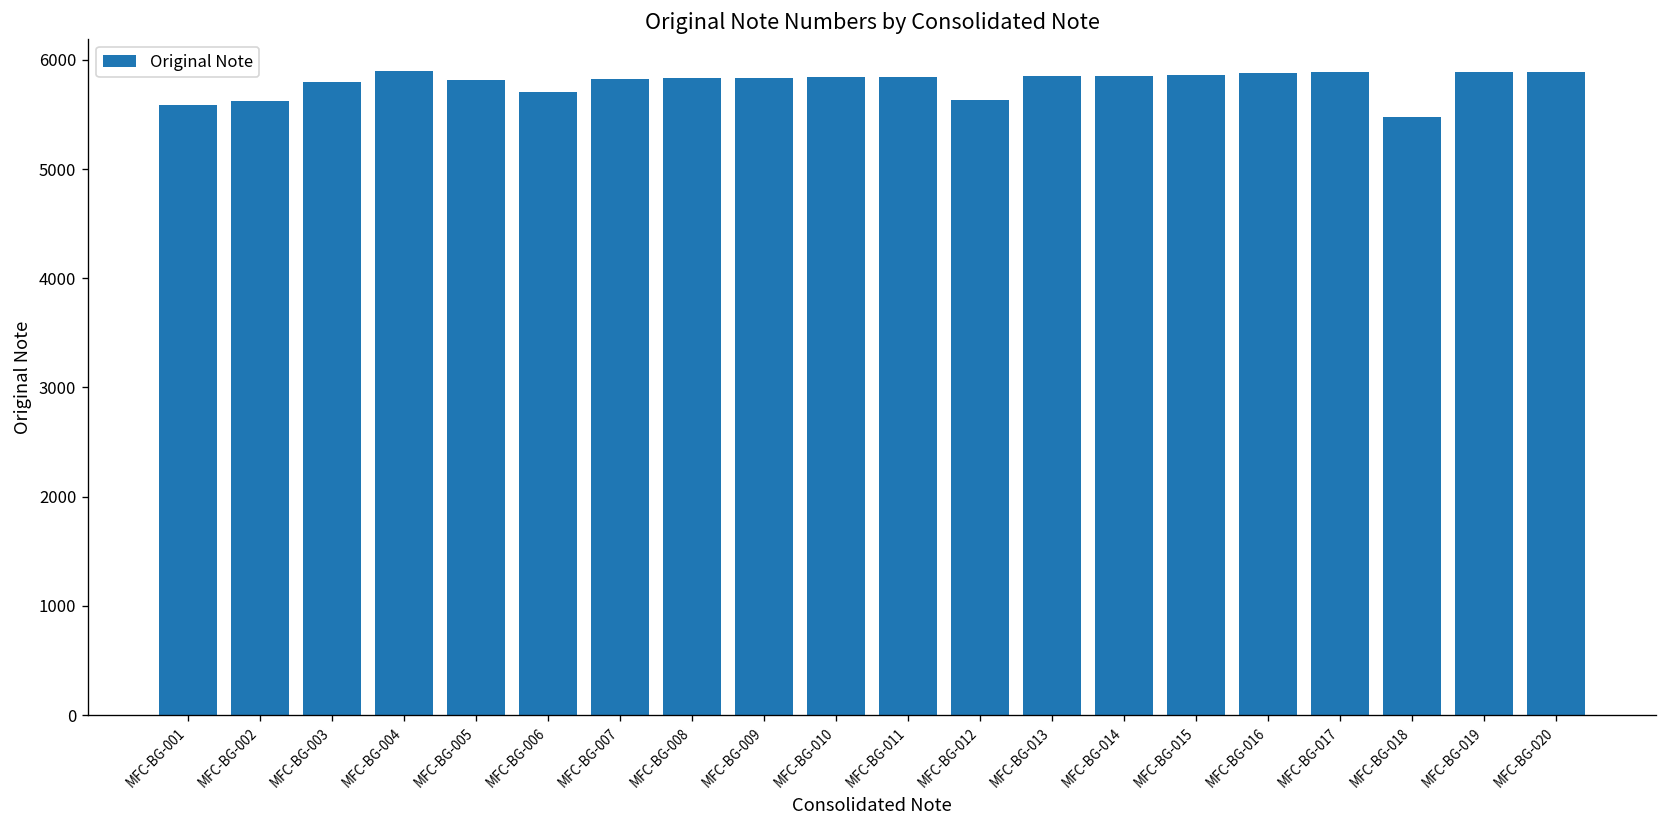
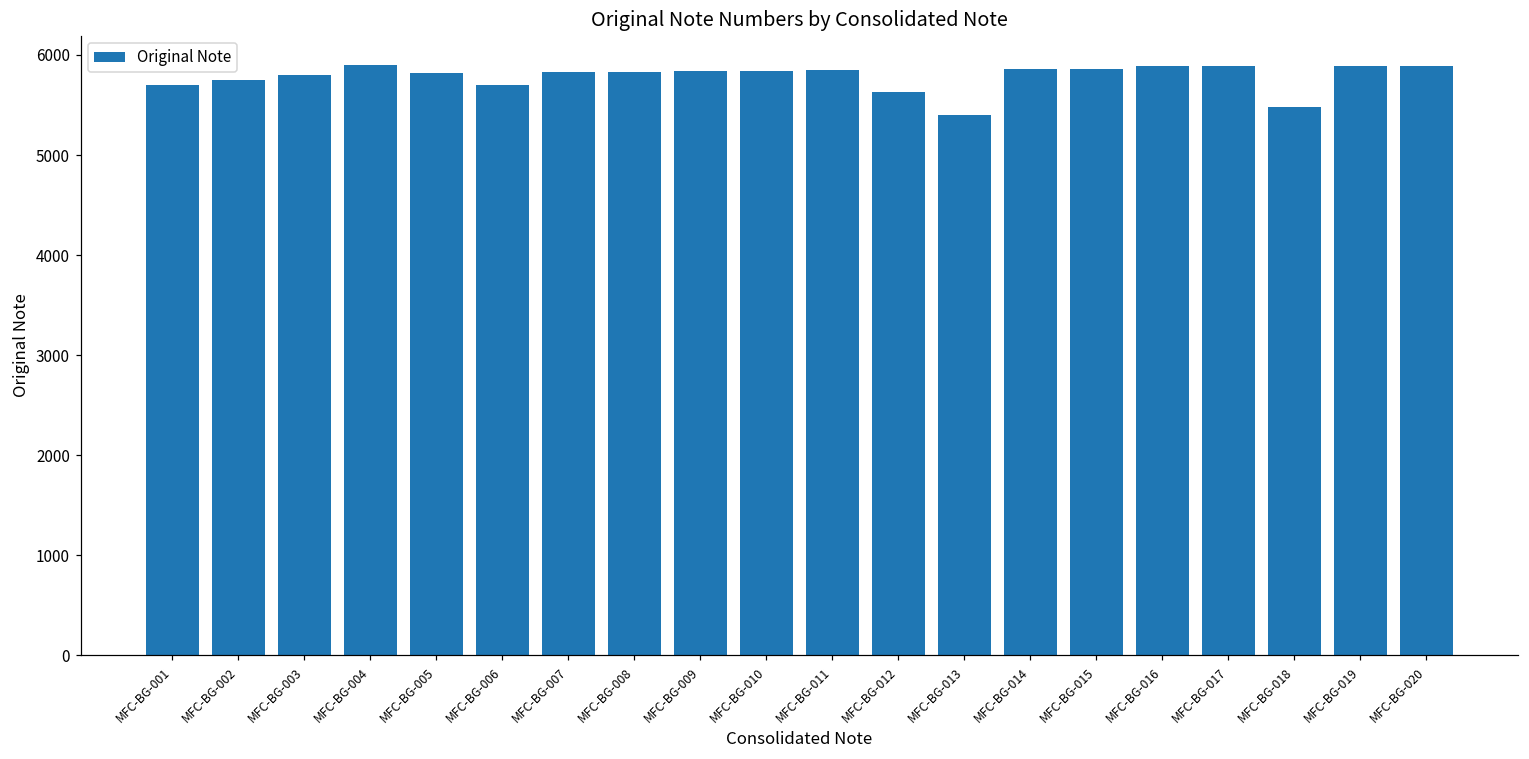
MFC-BG-001: 5600 -> 5700
MFC-BG-002: 5600 -> 5700
MFC-BG-013: 5900 -> 5400
